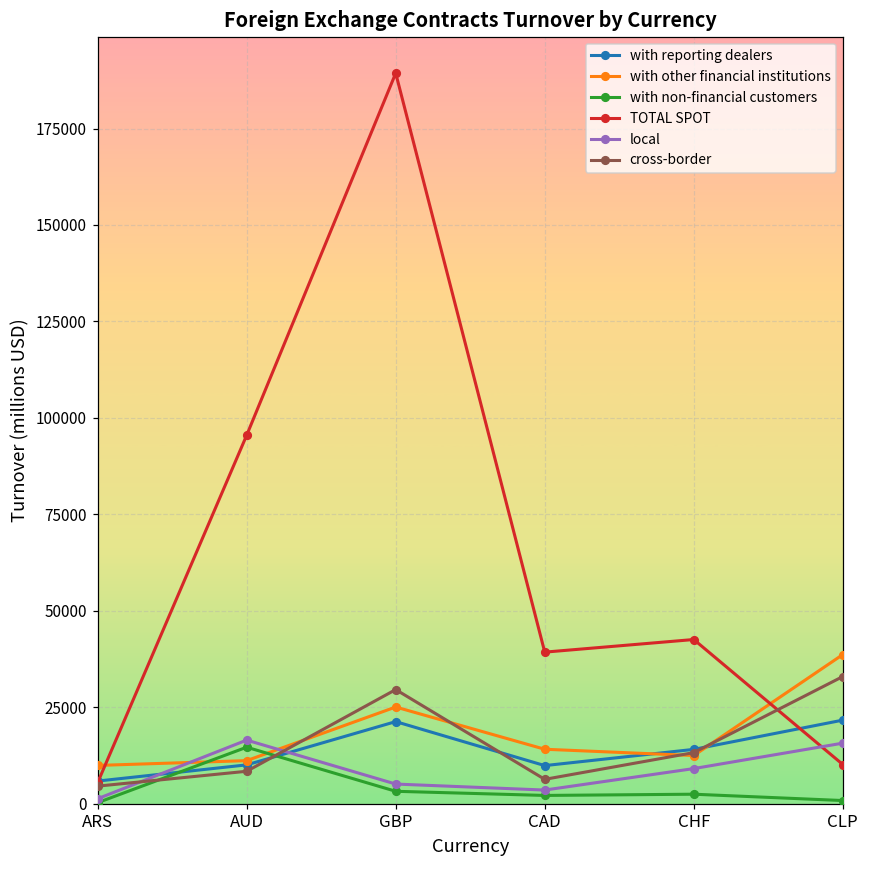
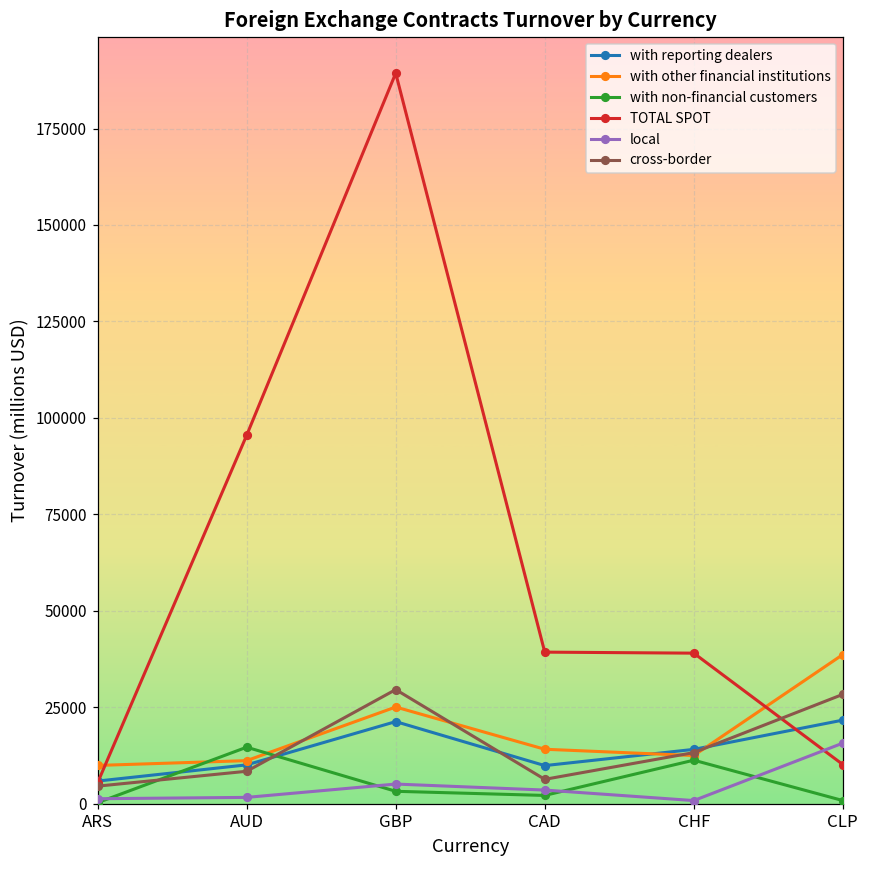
local, AUD: 17000 -> 2000
with non-financial customers, CHF: 2000 -> 11000
TOTAL SPOT, CHF: 43000 -> 39000
local, CHF: 9000 -> 1000
cross-border, CLP: 33000 -> 28000
